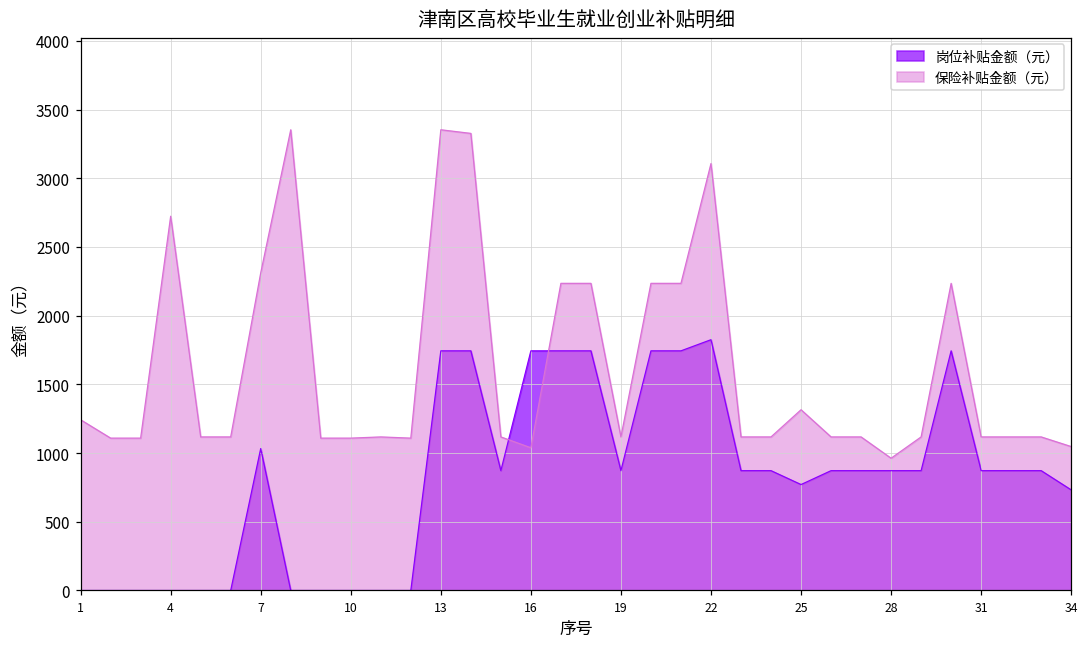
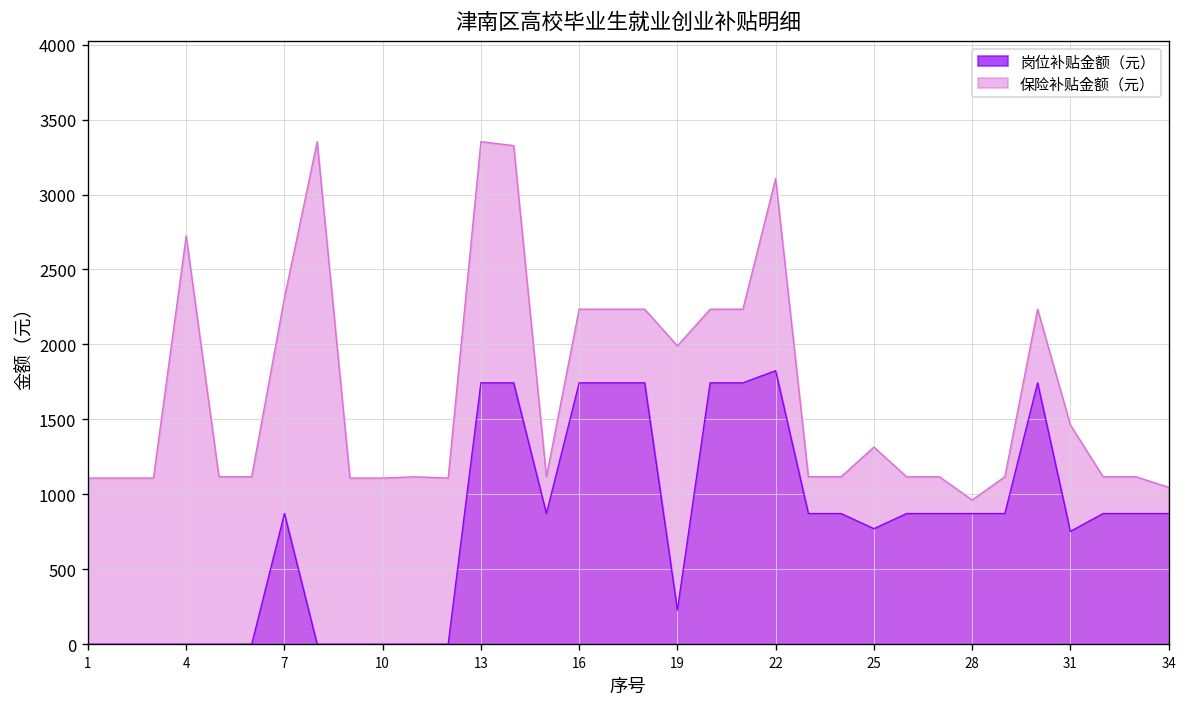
保险补贴金额（元）, 1: 1240 -> 1110
岗位补贴金额（元）, 7: 1030 -> 870
保险补贴金额（元）, 16: 1040 -> 2240
岗位补贴金额（元）, 19: 870 -> 230
保险补贴金额（元）, 19: 1120 -> 1990
岗位补贴金额（元）, 31: 870 -> 750
保险补贴金额（元）, 31: 1120 -> 1460
岗位补贴金额（元）, 34: 730 -> 870
